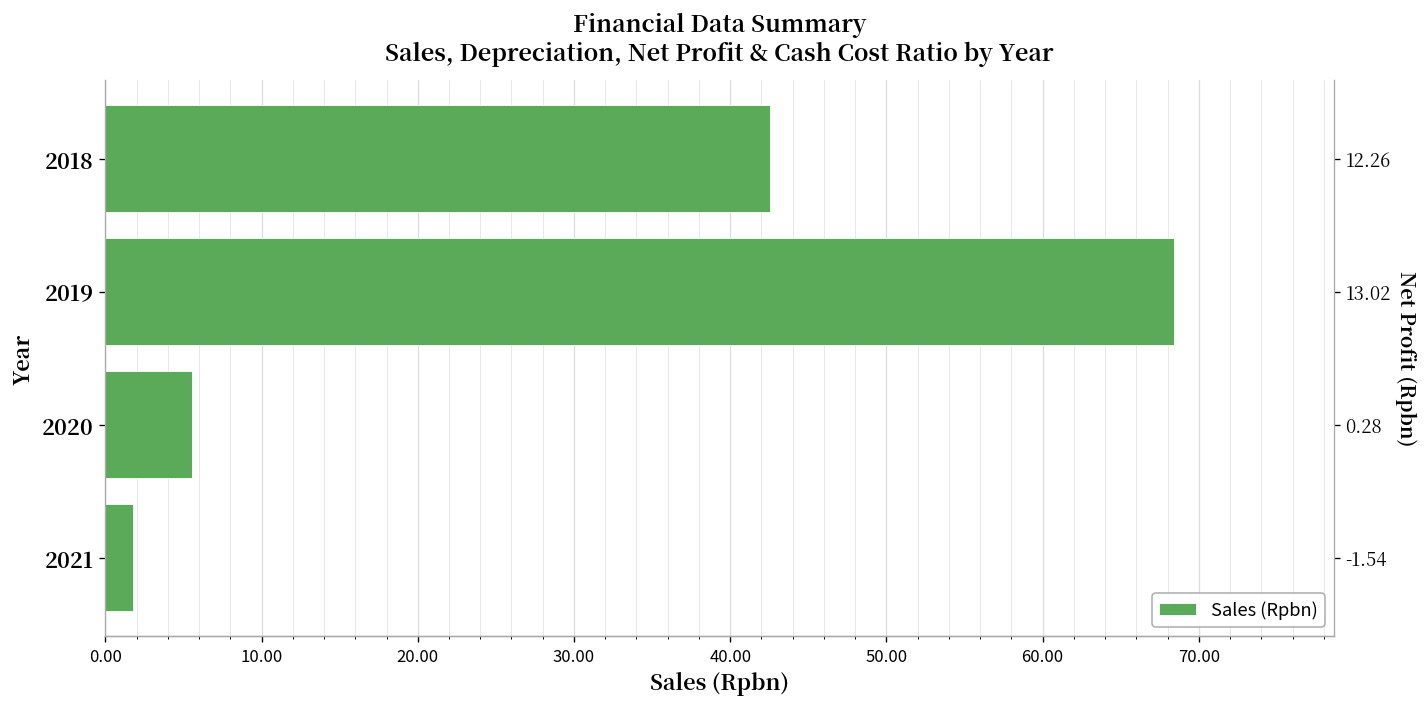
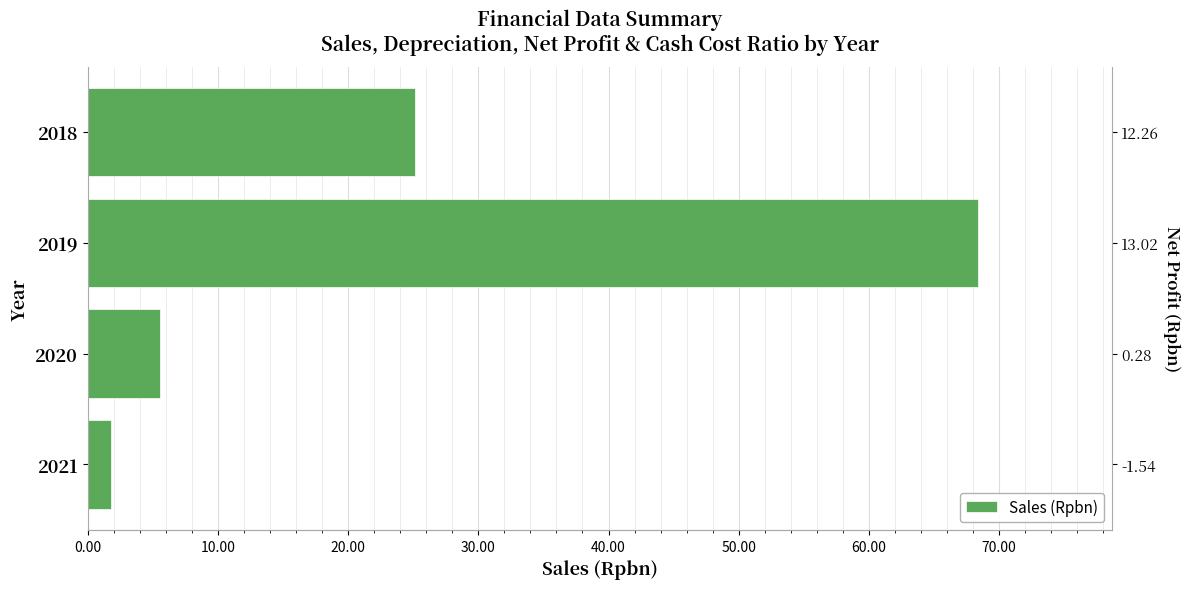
2018: 42.6 -> 25.1
